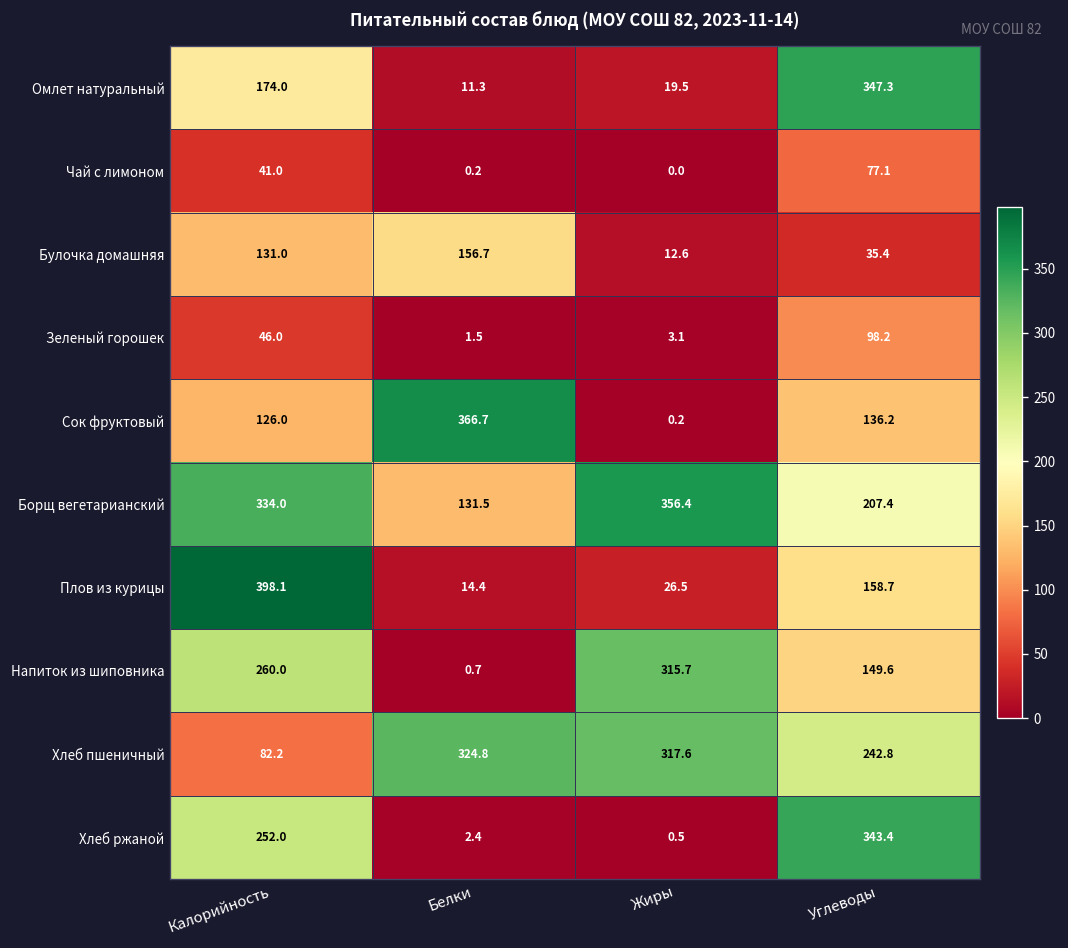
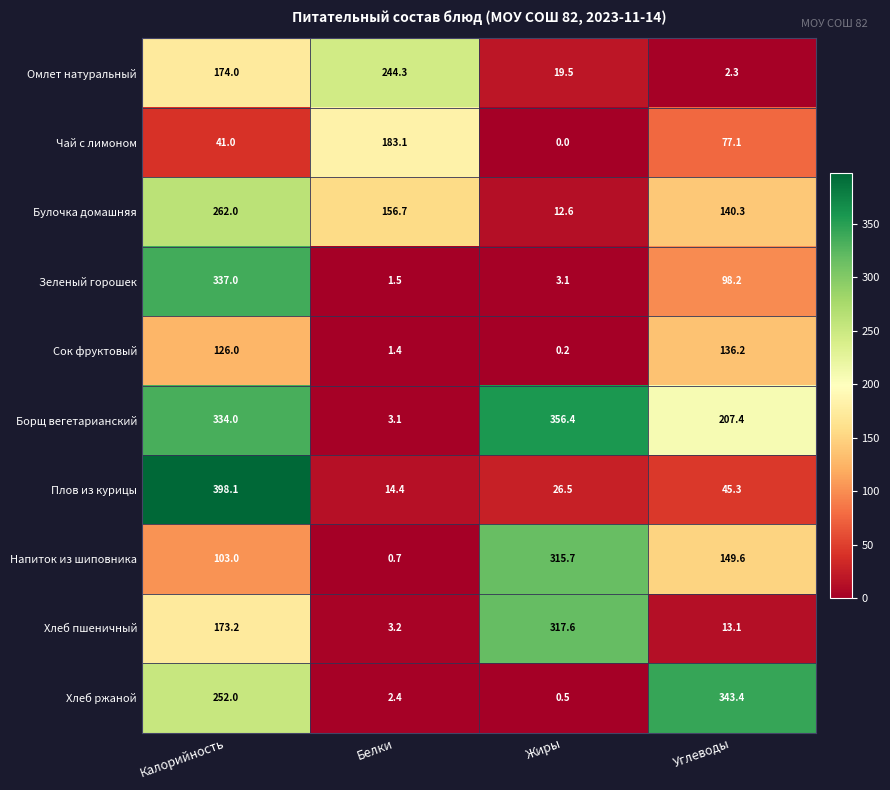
Омлет натуральный, Белки: 11.3 -> 244.3
Омлет натуральный, Углеводы: 347.3 -> 2.3
Чай с лимоном, Белки: 0.2 -> 183.1
Булочка домашняя, Калорийность: 131.0 -> 262.0
Булочка домашняя, Углеводы: 35.4 -> 140.3
Зеленый горошек, Калорийность: 46.0 -> 337.0
Сок фруктовый, Белки: 366.7 -> 1.4
Борщ вегетарианский, Белки: 131.5 -> 3.1
Плов из курицы, Углеводы: 158.7 -> 45.3
Напиток из шиповника, Калорийность: 260.0 -> 103.0
Хлеб пшеничный, Калорийность: 82.2 -> 173.2
Хлеб пшеничный, Белки: 324.8 -> 3.2
Хлеб пшеничный, Углеводы: 242.8 -> 13.1
